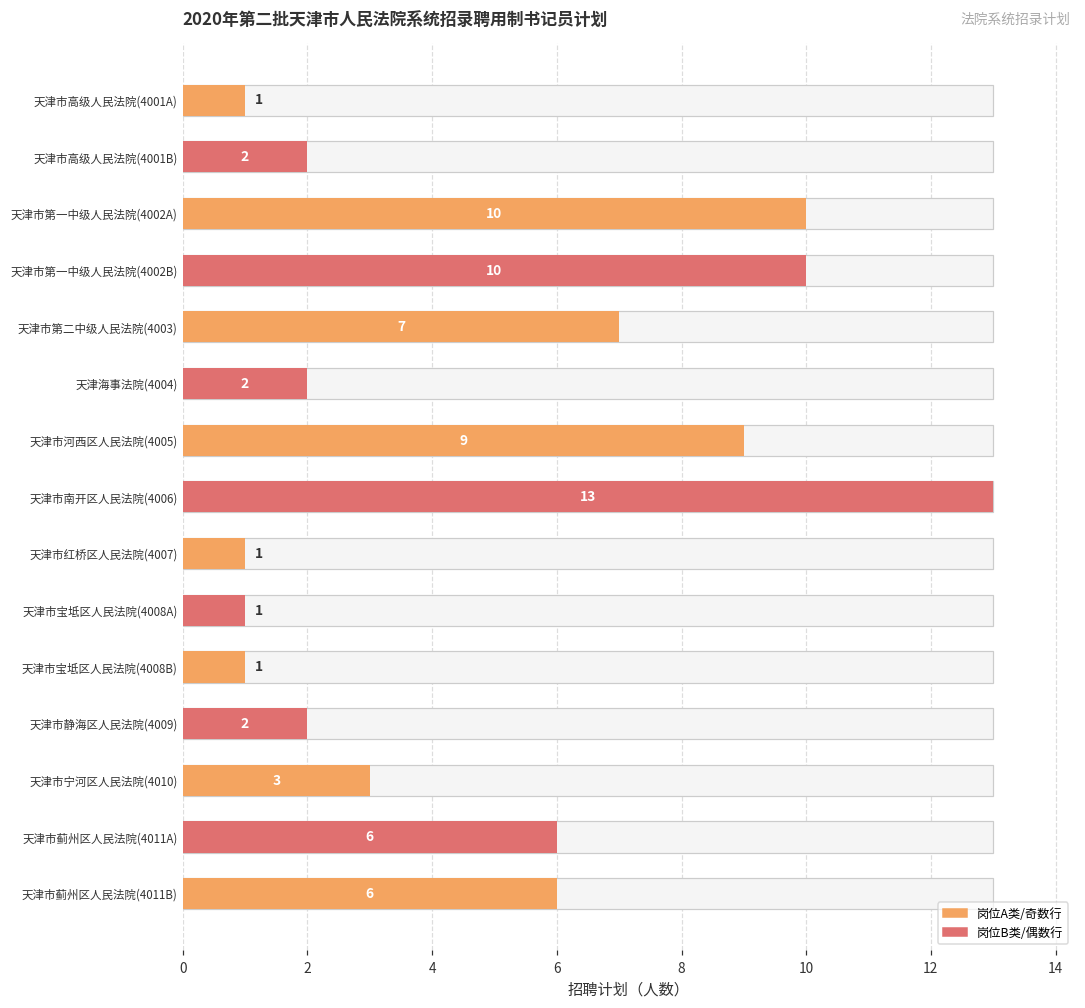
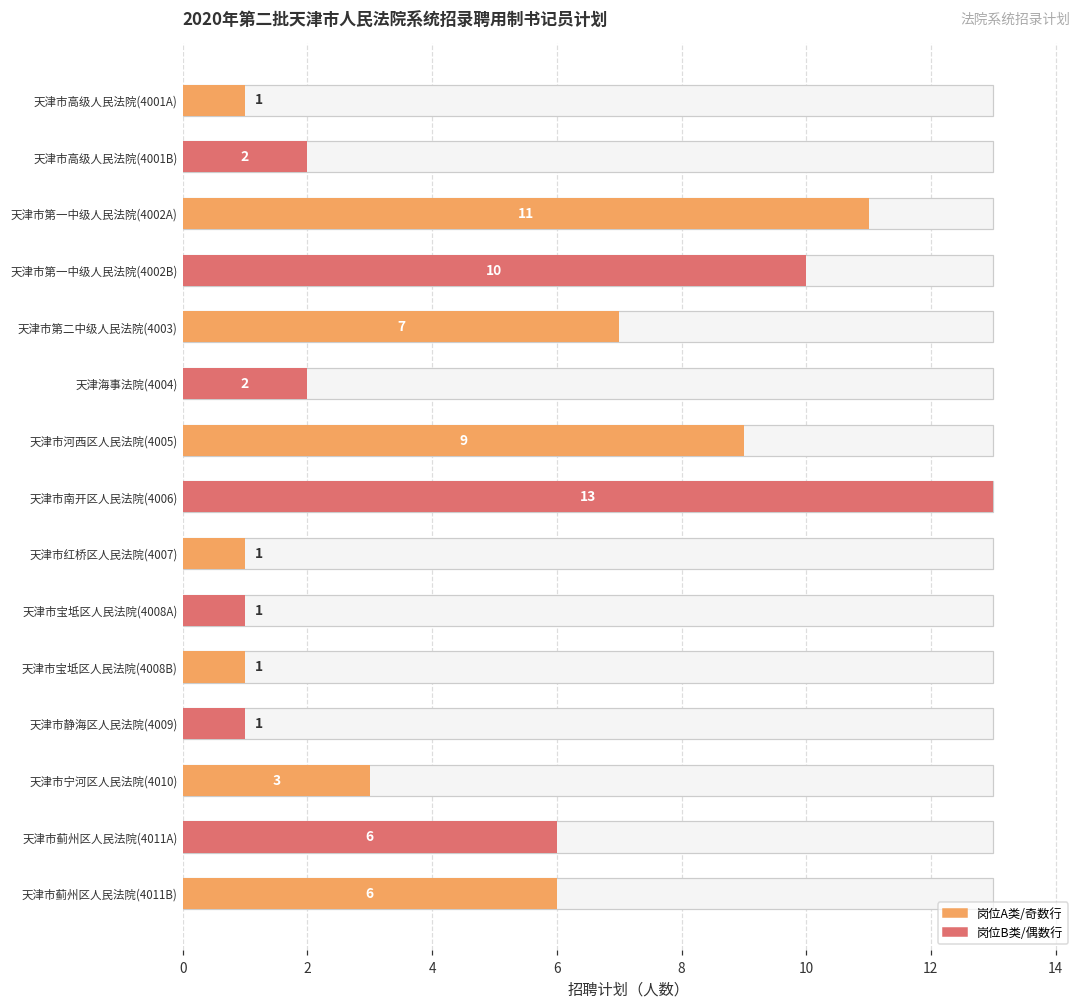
天津市第一中级人民法院(4002A): 10 -> 11
天津市静海区人民法院(4009): 2 -> 1
